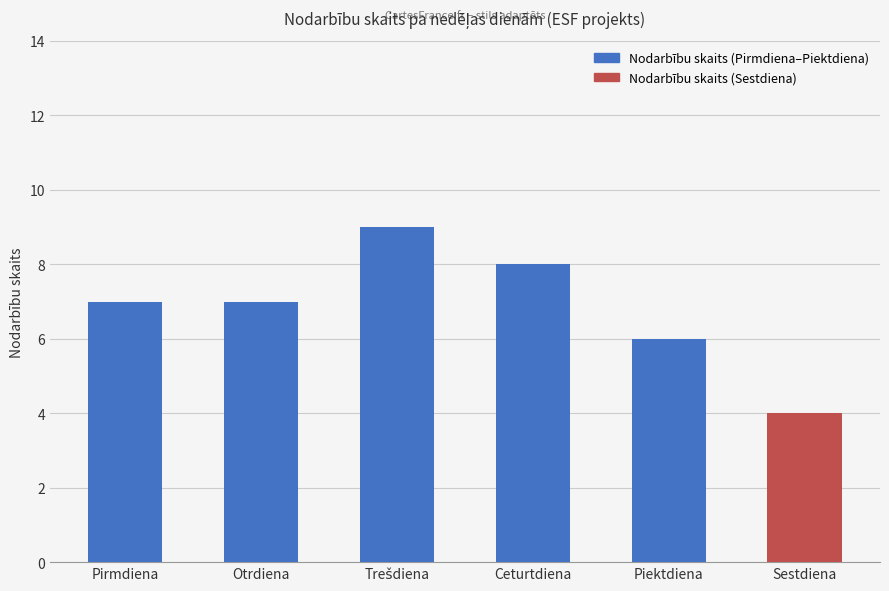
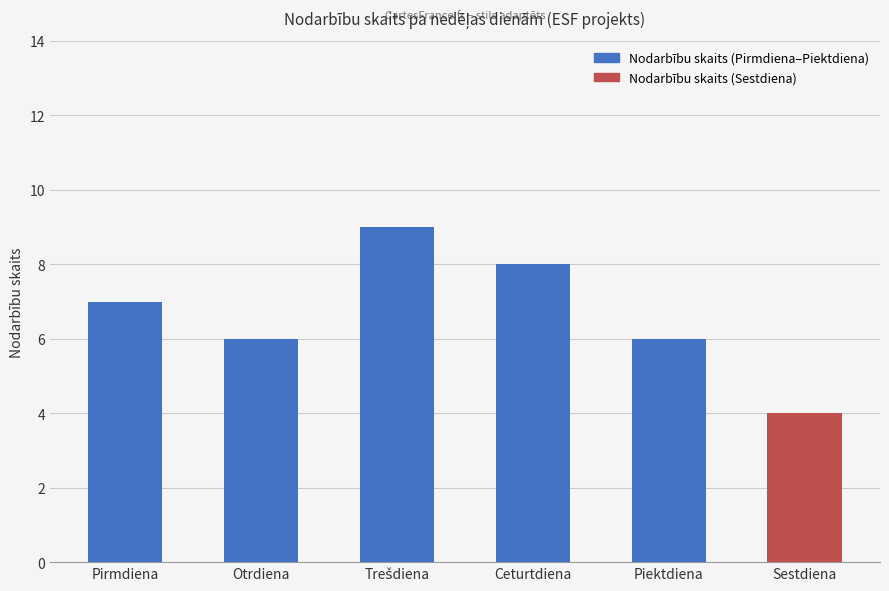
Otrdiena: 7 -> 6
